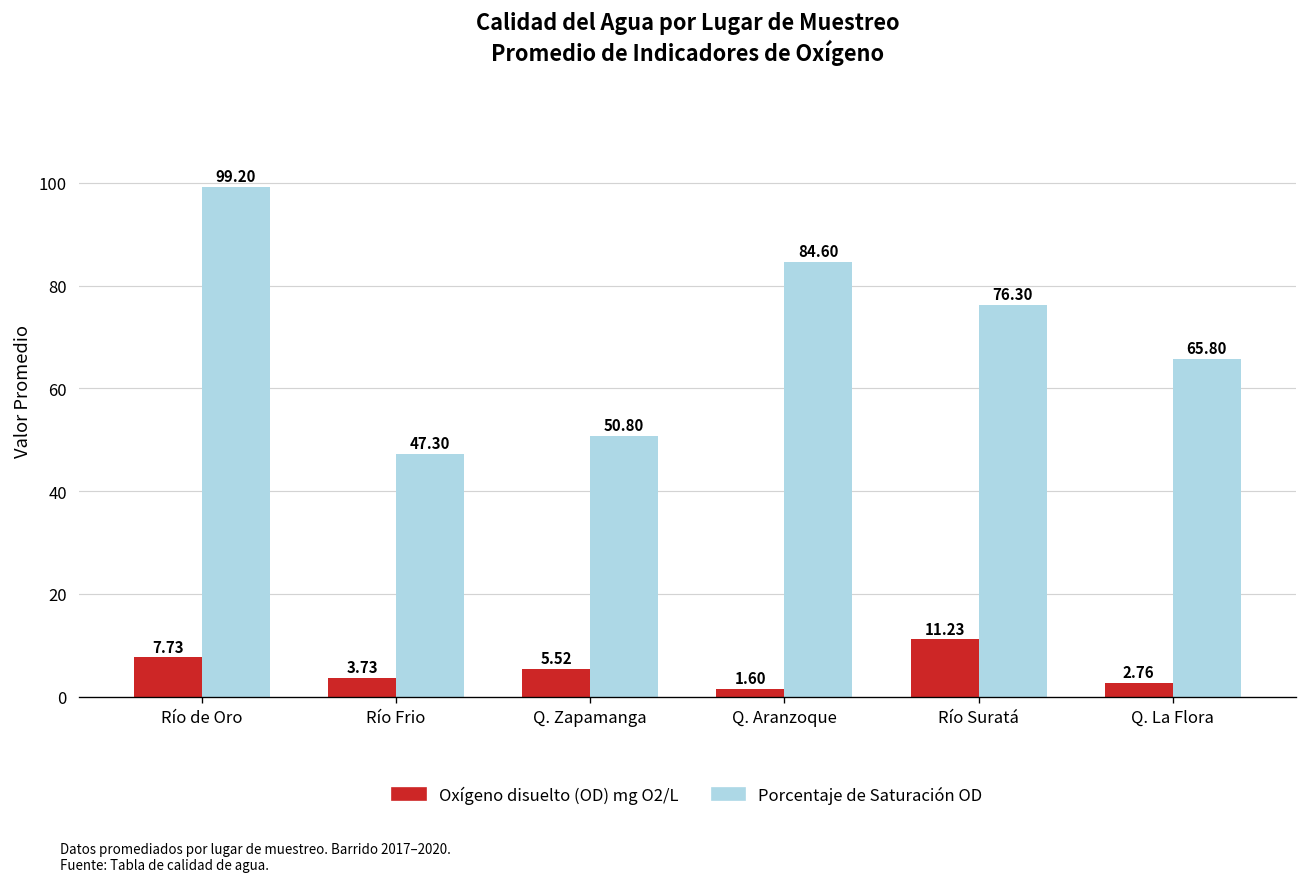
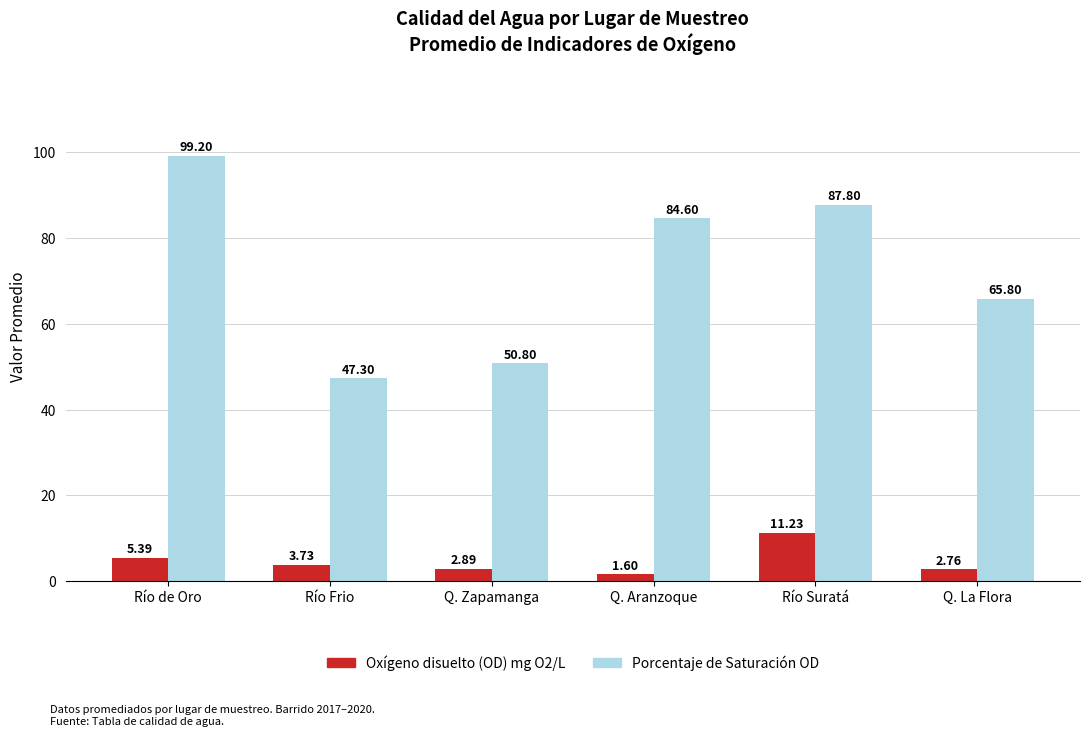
Oxígeno disuelto (OD) mg O2/L, Río de Oro: 7.73 -> 5.39
Oxígeno disuelto (OD) mg O2/L, Q. Zapamanga: 5.52 -> 2.89
Porcentaje de Saturación OD, Río Suratá: 76.30 -> 87.80
